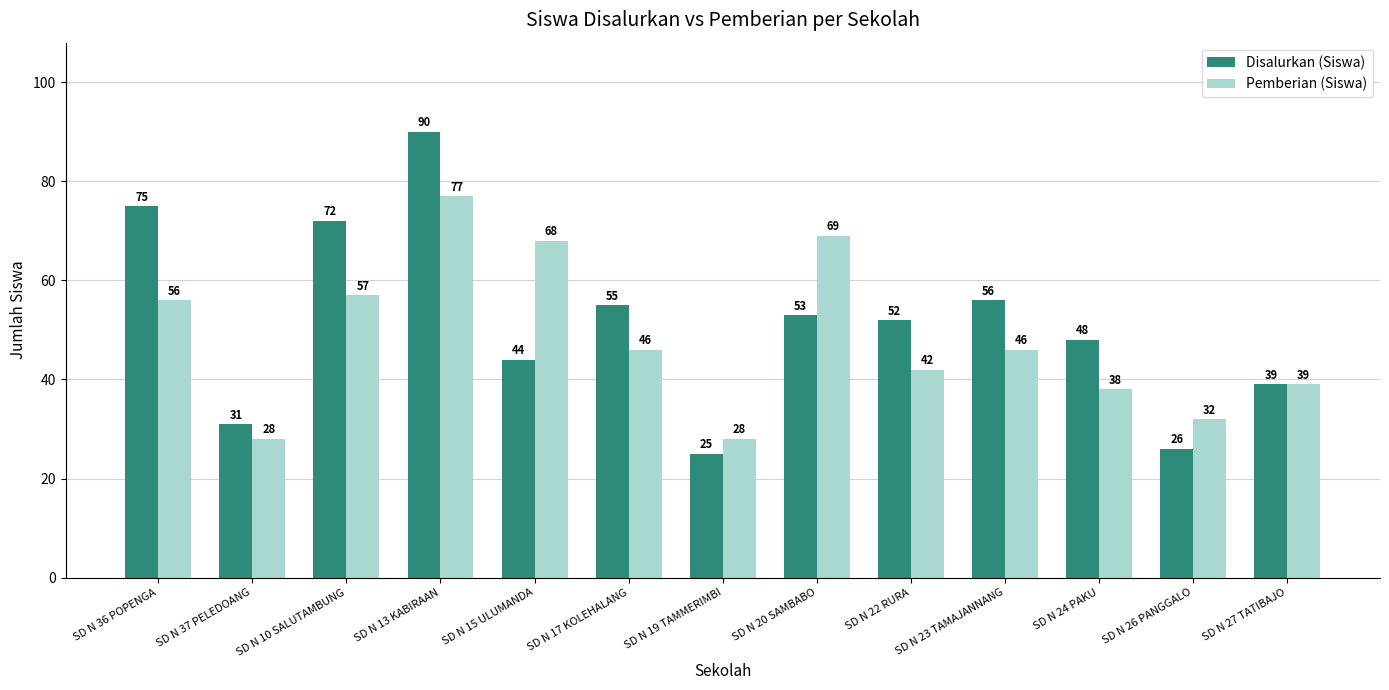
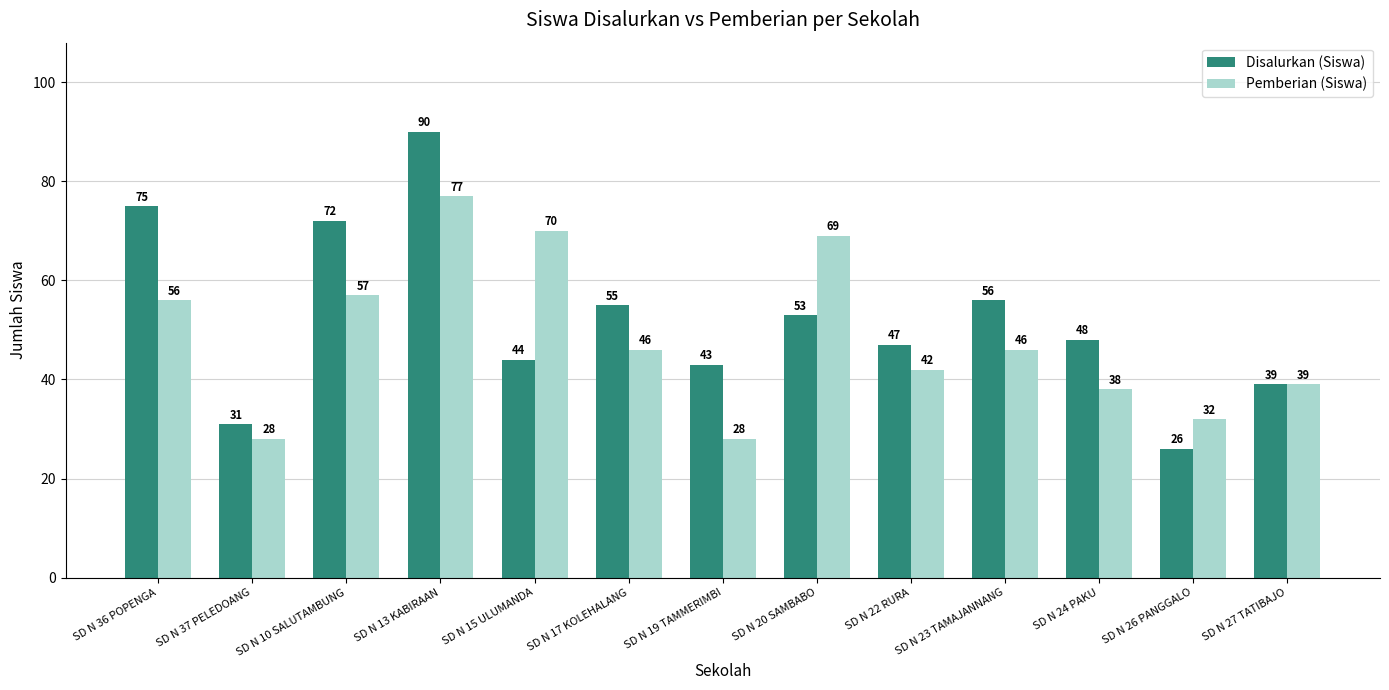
Pemberian (Siswa), SD N 15 ULUMANDA: 68 -> 70
Disalurkan (Siswa), SD N 19 TAMMERIMBI: 25 -> 43
Disalurkan (Siswa), SD N 22 RURA: 52 -> 47
